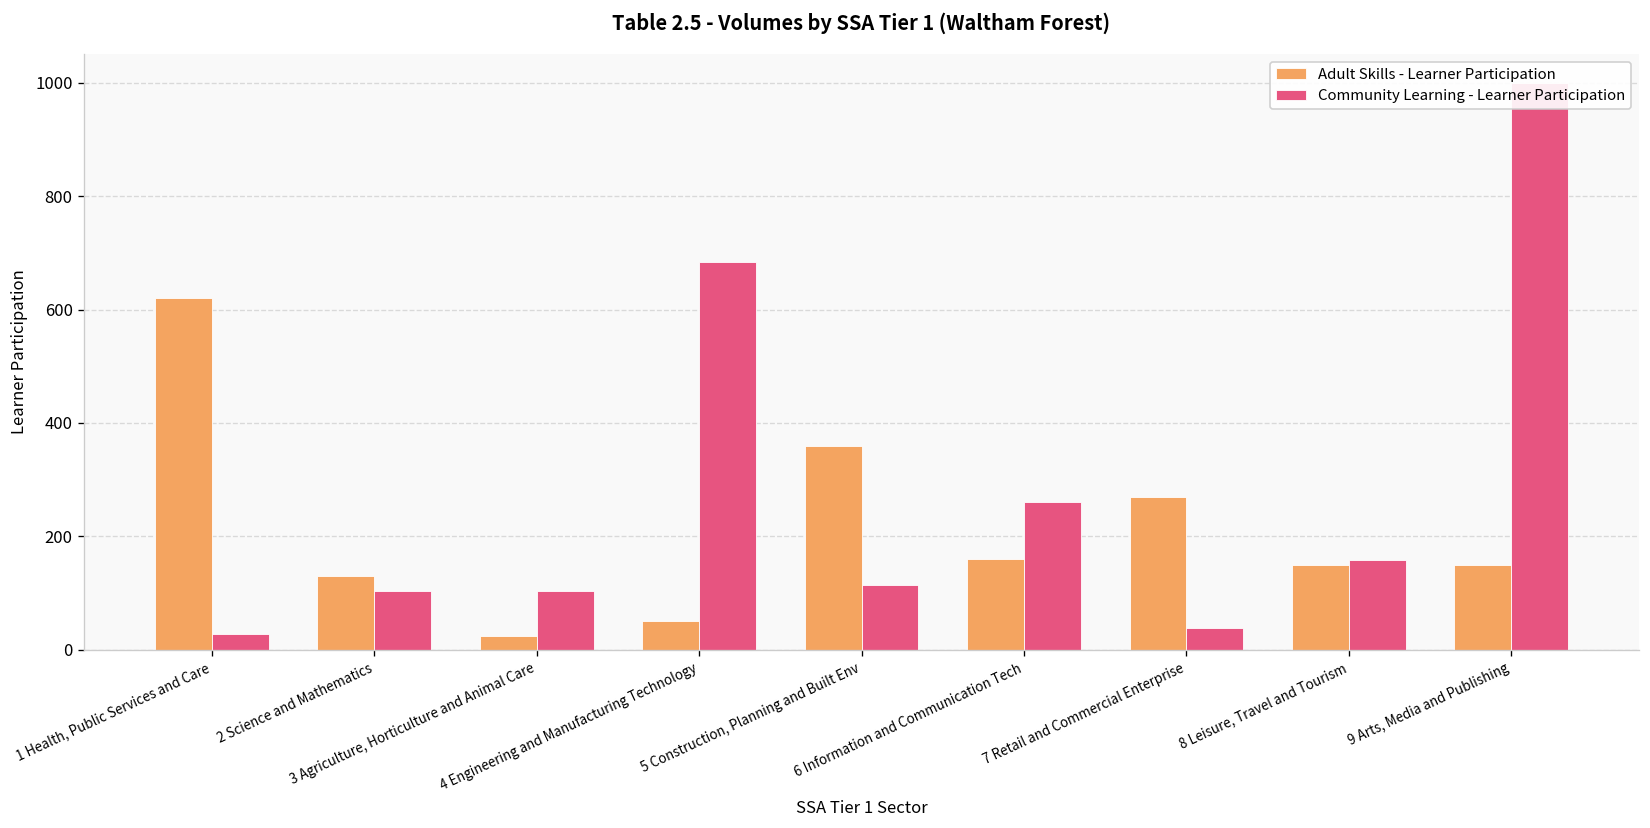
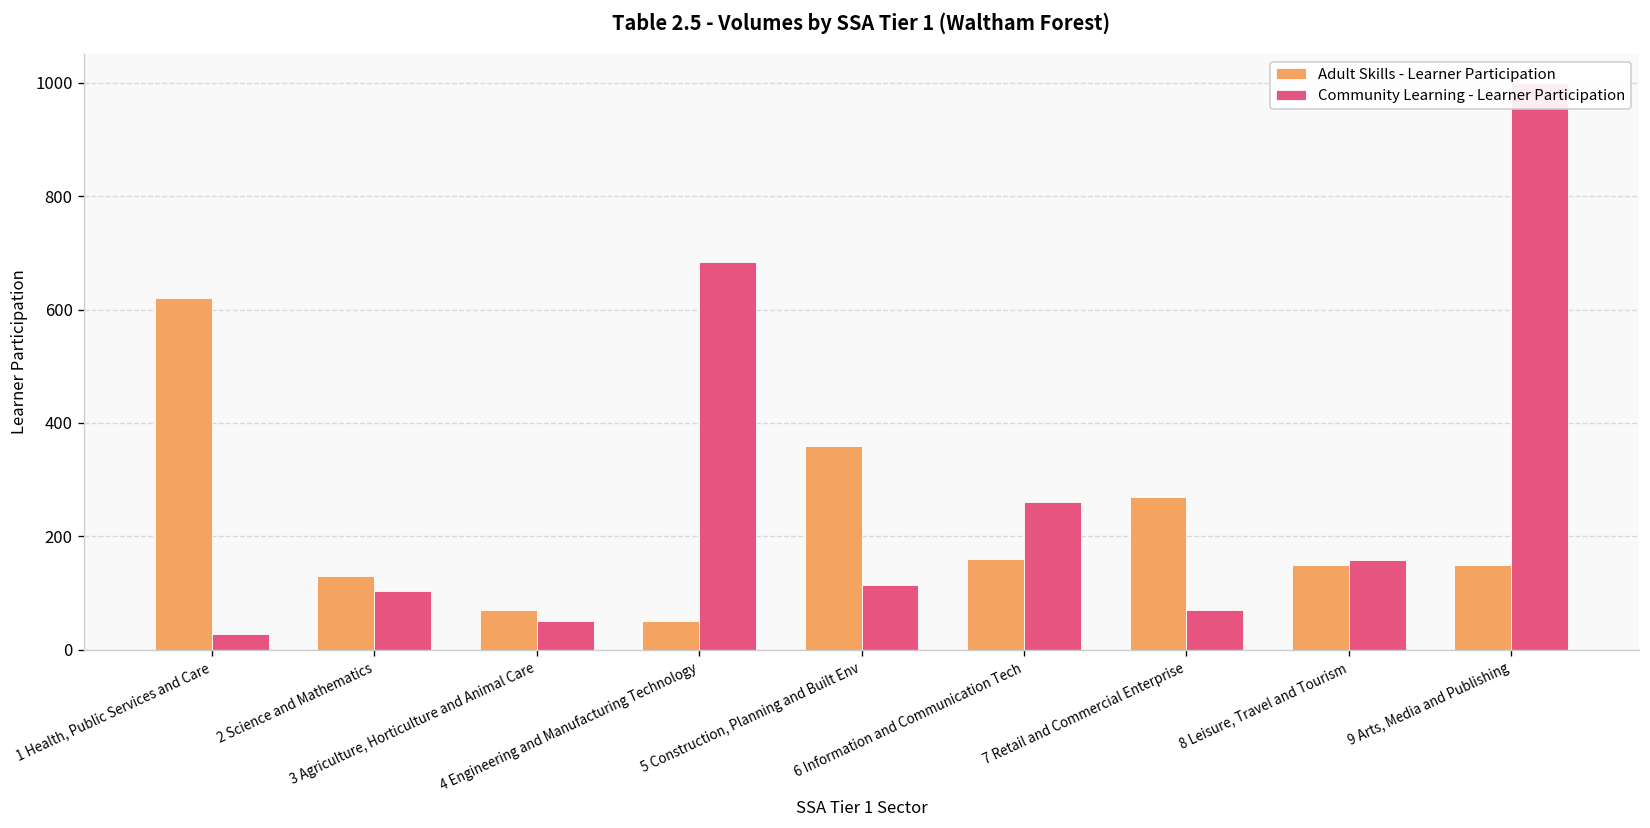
Adult Skills - Learner Participation, 3 Agriculture, Horticulture and Animal Care: 30 -> 70
Community Learning - Learner Participation, 3 Agriculture, Horticulture and Animal Care: 100 -> 50
Community Learning - Learner Participation, 7 Retail and Commercial Enterprise: 40 -> 70
